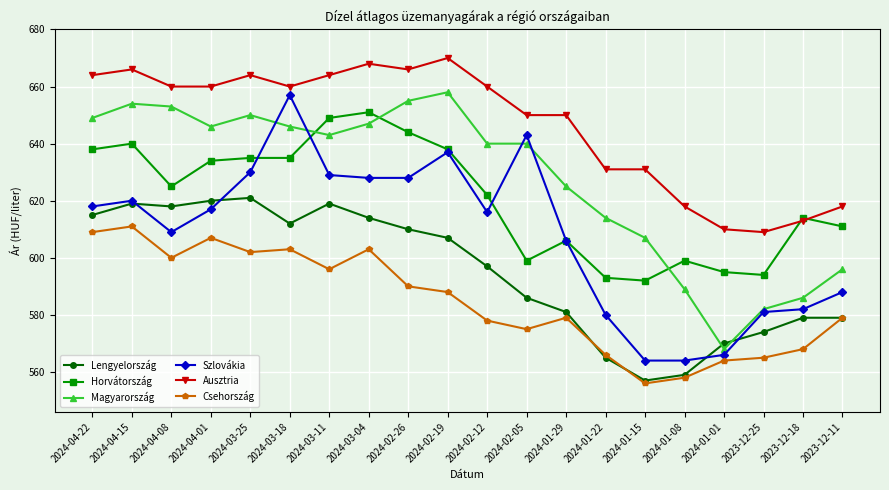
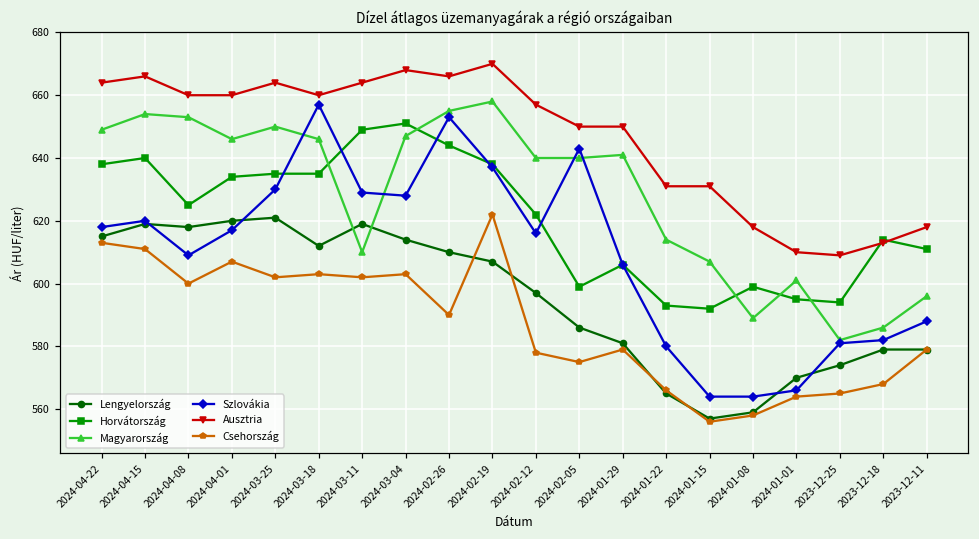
Csehország, 2024-04-22: 609 -> 613
Magyarország, 2024-03-11: 643 -> 610
Csehország, 2024-03-11: 596 -> 602
Szlovákia, 2024-02-26: 628 -> 653
Csehország, 2024-02-19: 588 -> 622
Ausztria, 2024-02-12: 660 -> 657
Magyarország, 2024-01-29: 625 -> 641
Magyarország, 2024-01-01: 568 -> 601
